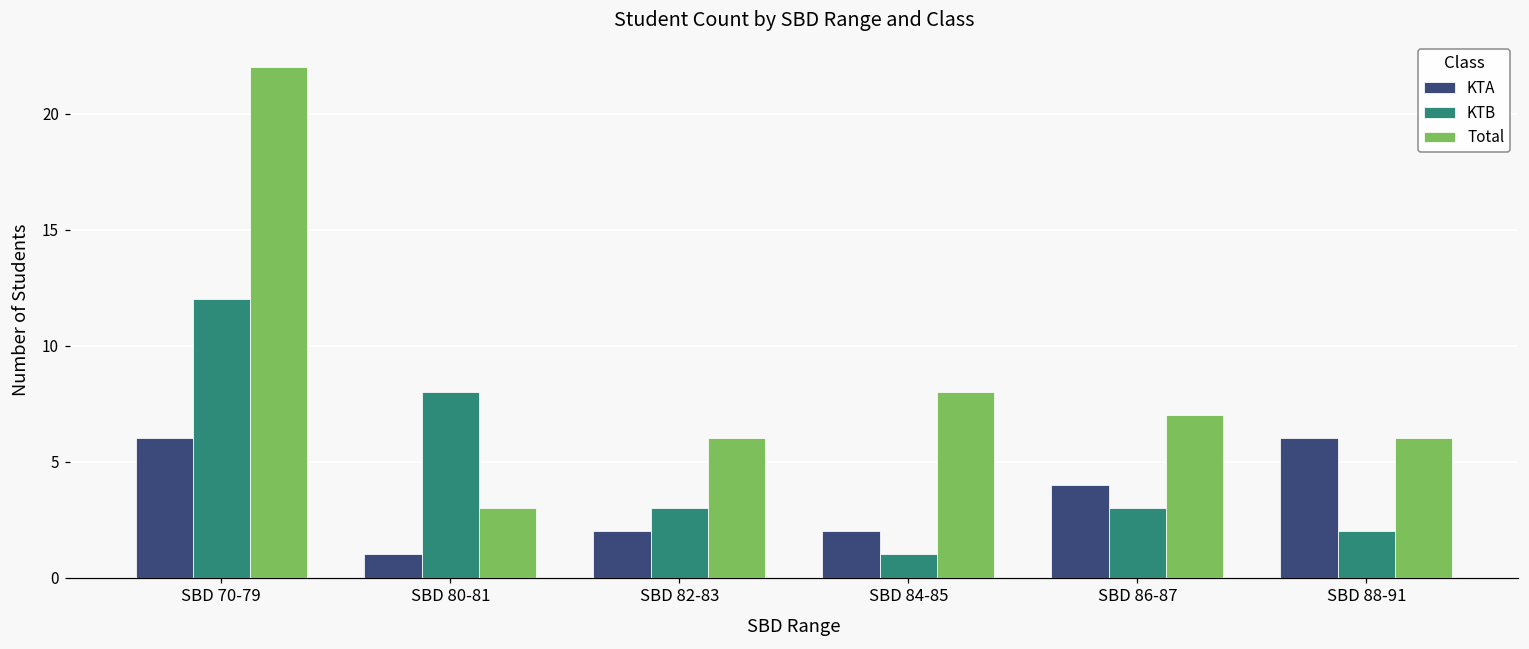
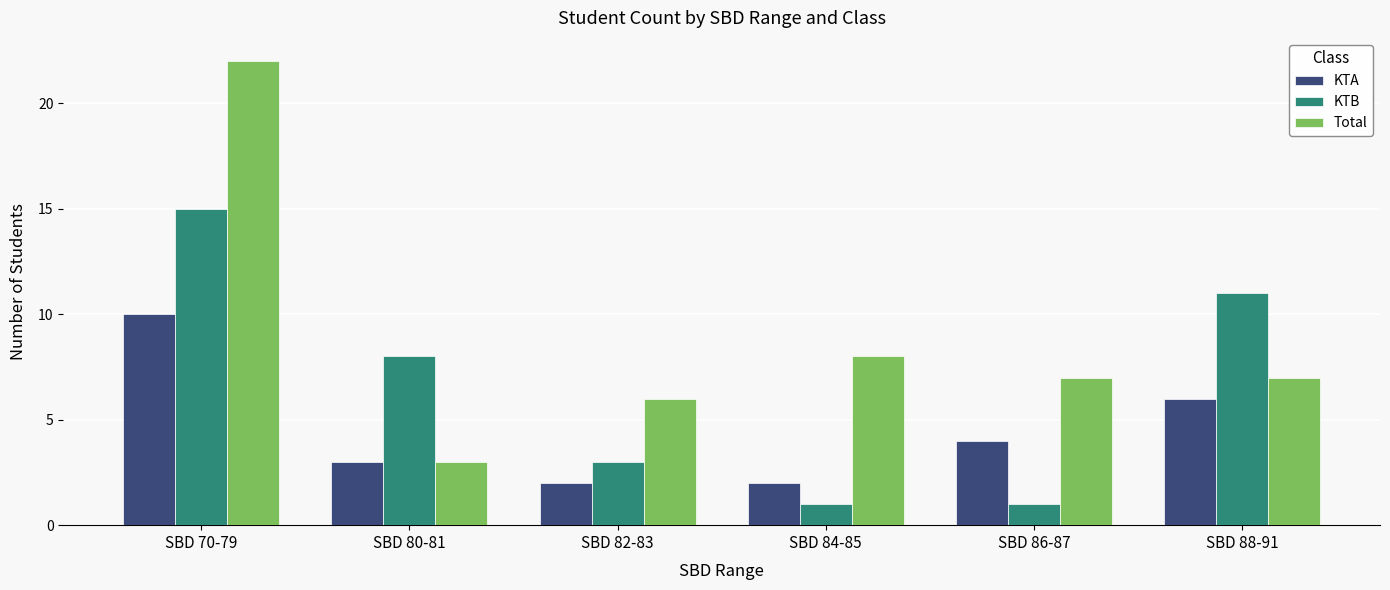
KTA, SBD 70-79: 6 -> 10
KTB, SBD 70-79: 12 -> 15
KTA, SBD 80-81: 1 -> 3
KTB, SBD 86-87: 3 -> 1
KTB, SBD 88-91: 2 -> 11
Total, SBD 88-91: 6 -> 7
